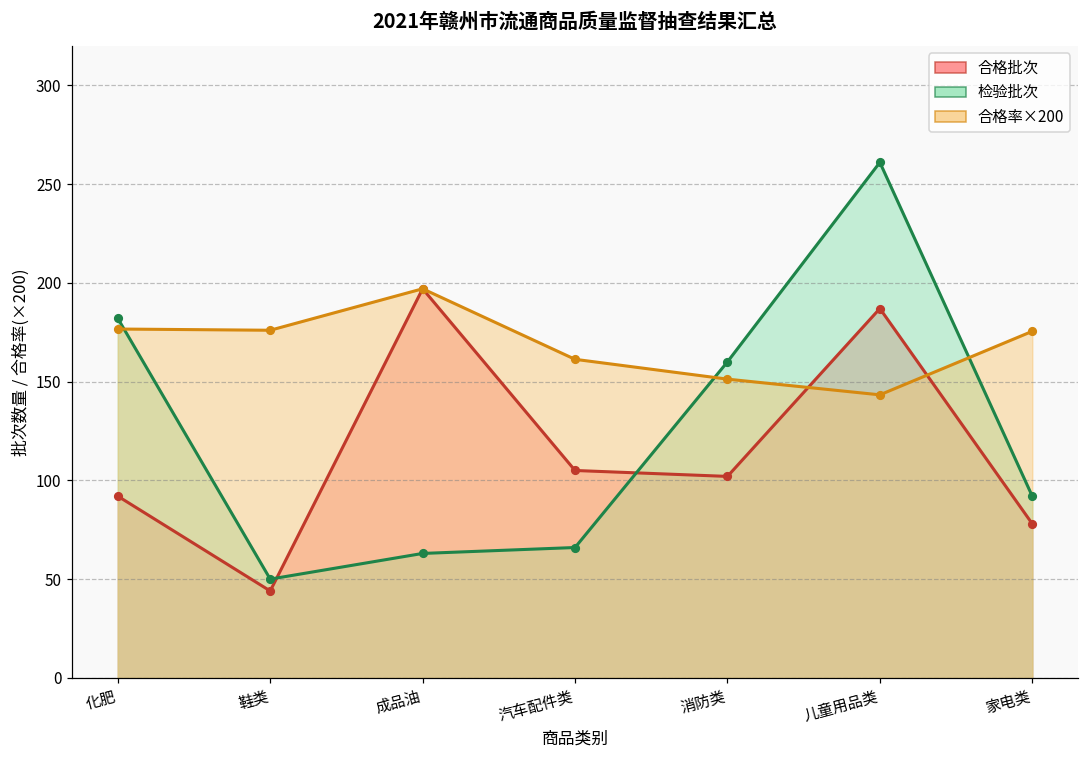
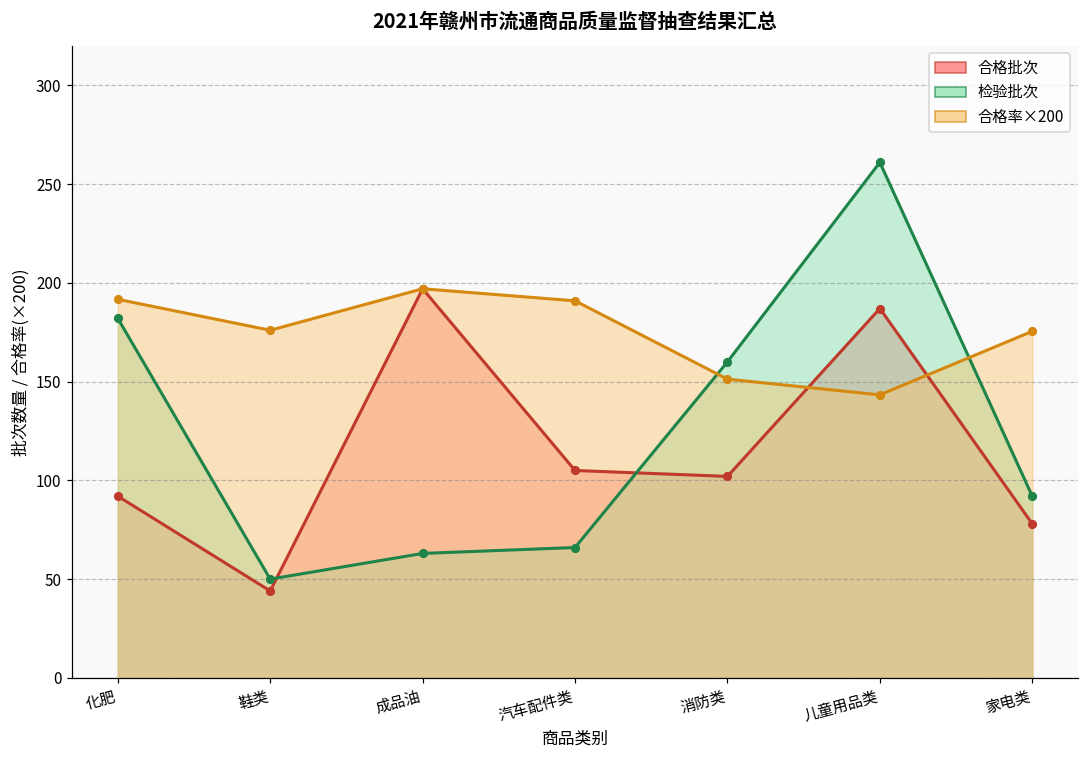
合格率×200, 化肥: 177 -> 192
合格率×200, 汽车配件类: 161 -> 191
